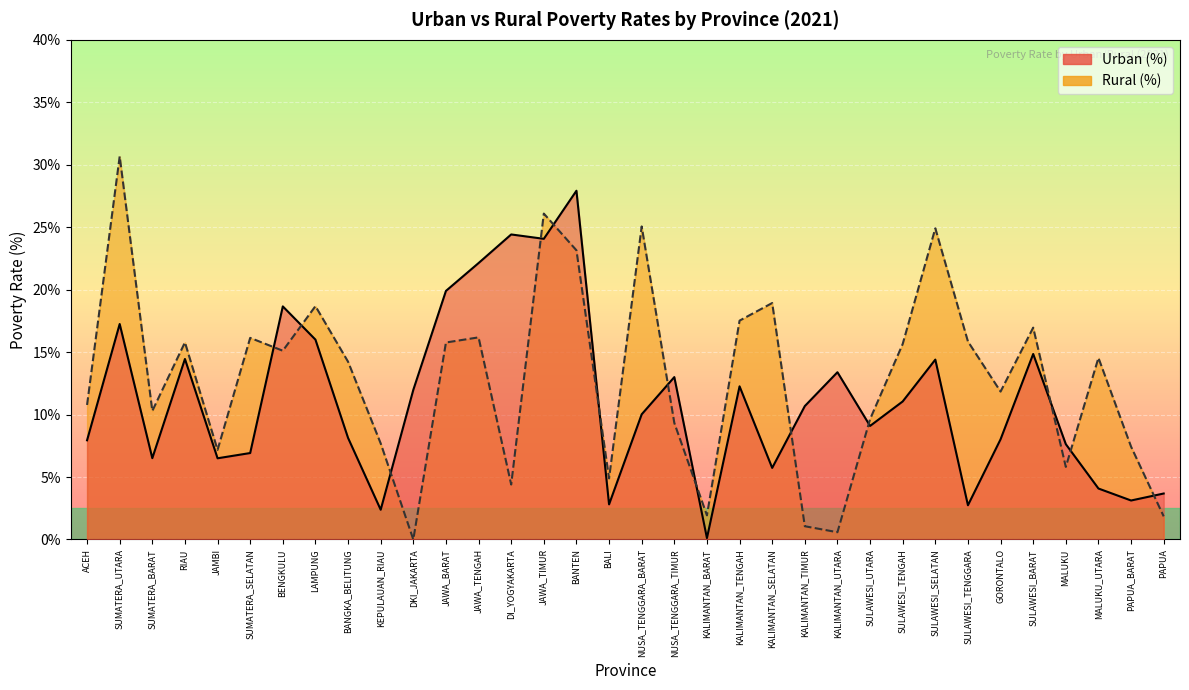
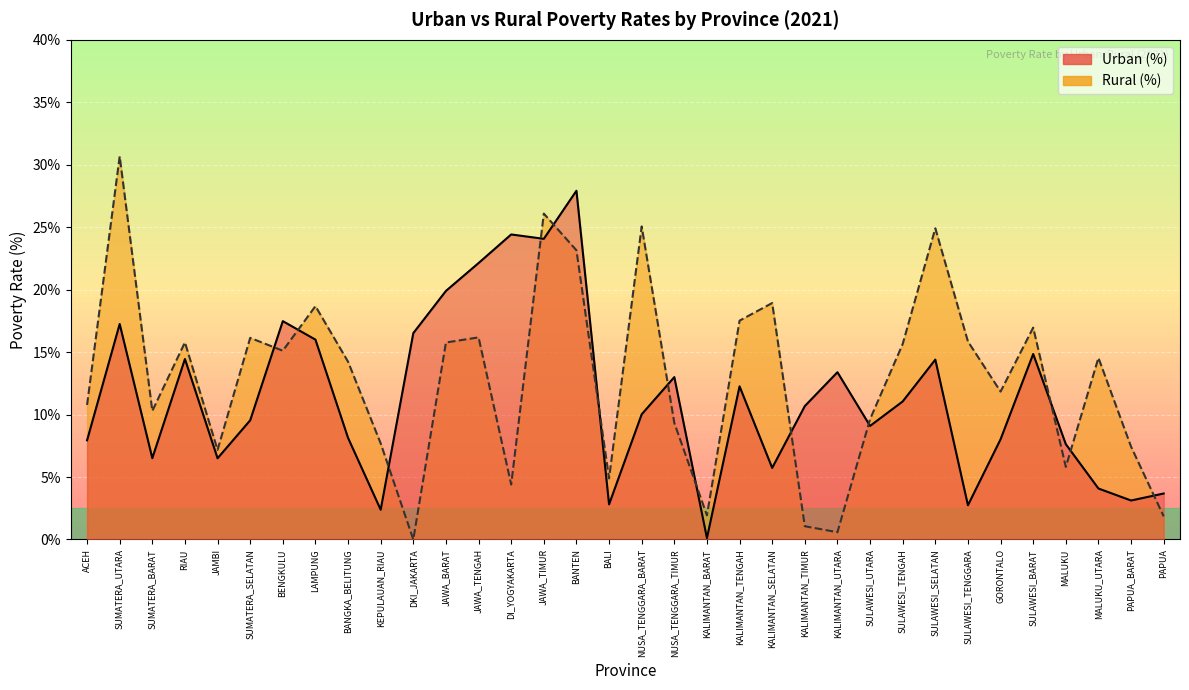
Urban (%), SUMATERA_SELATAN: 6.9% -> 9.5%
Urban (%), BENGKULU: 18.7% -> 17.5%
Urban (%), DKI_JAKARTA: 12.0% -> 16.5%
